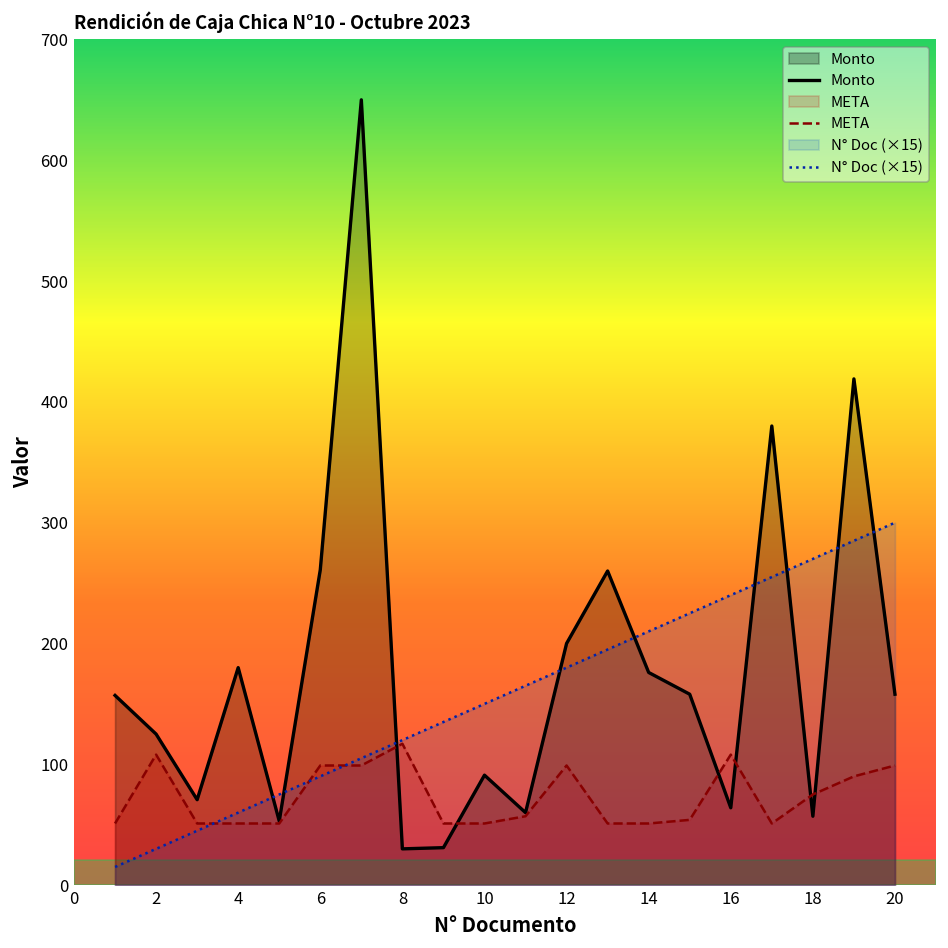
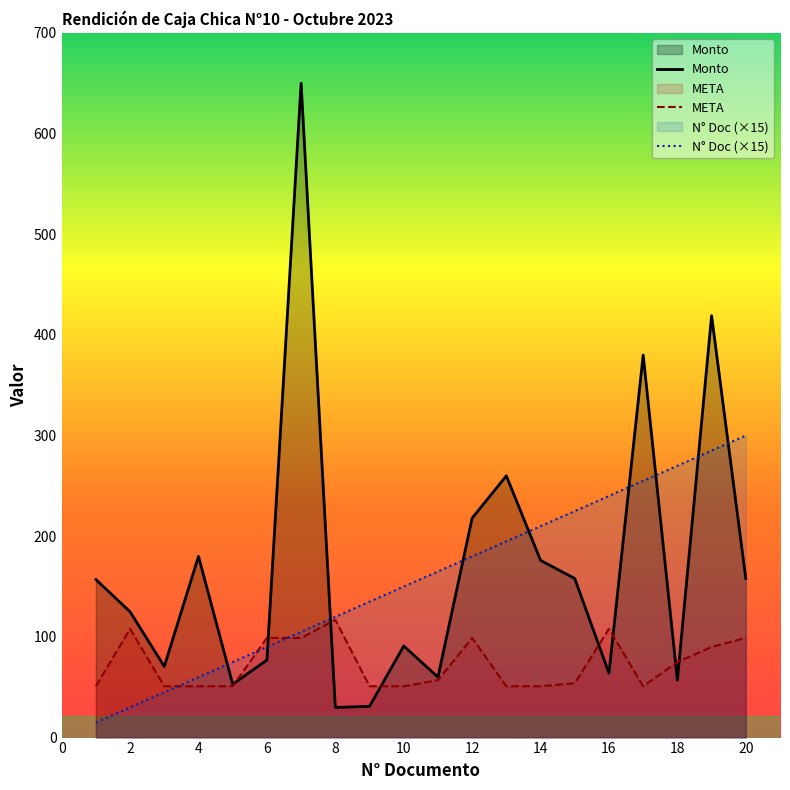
Monto, 6: 261 -> 77
Monto, 12: 200 -> 218
